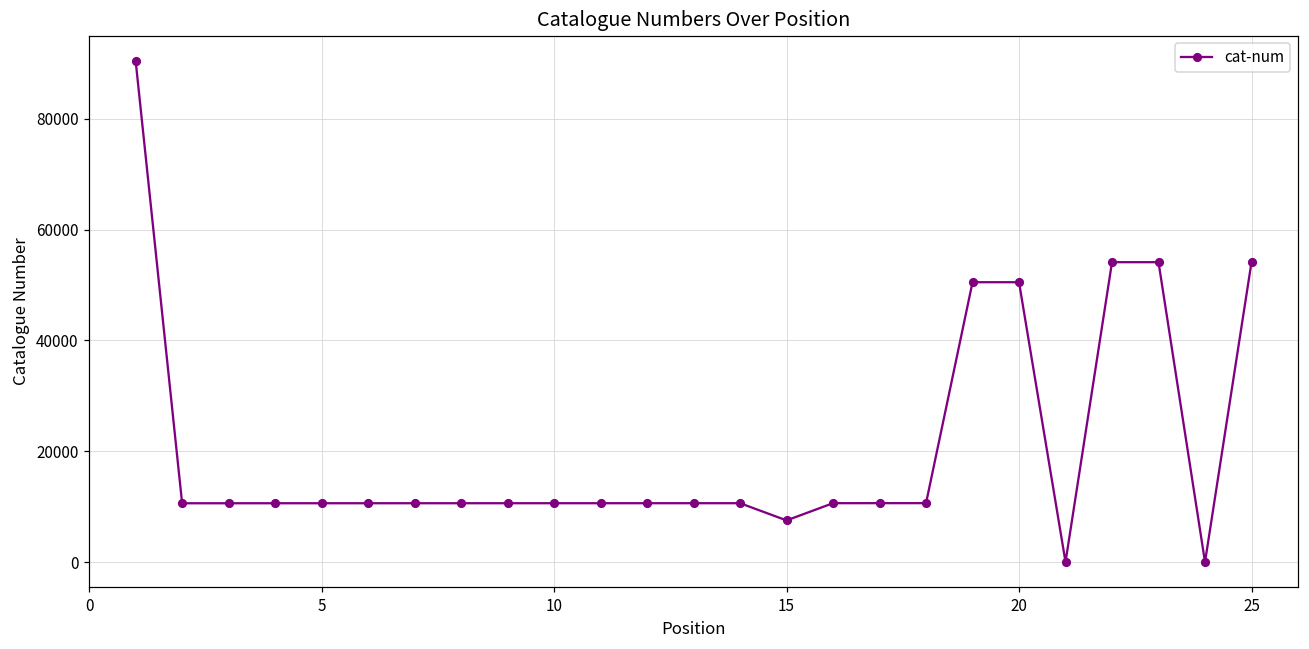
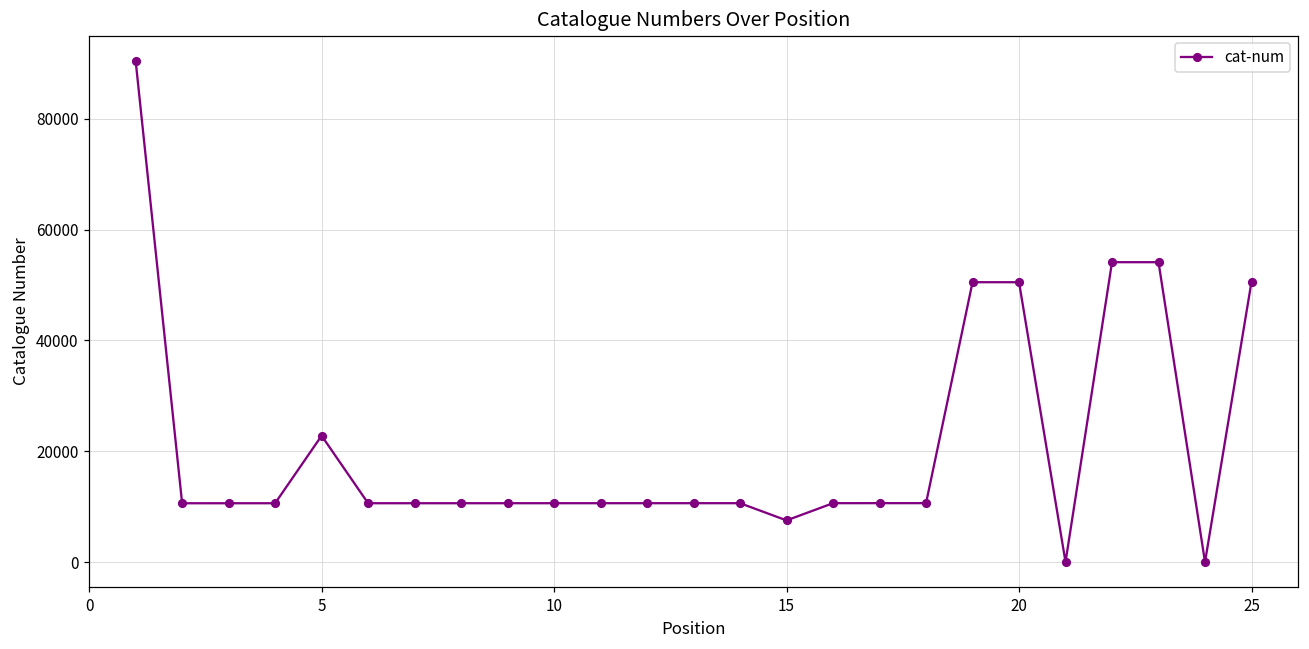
5: 11000 -> 23000
25: 54000 -> 51000
